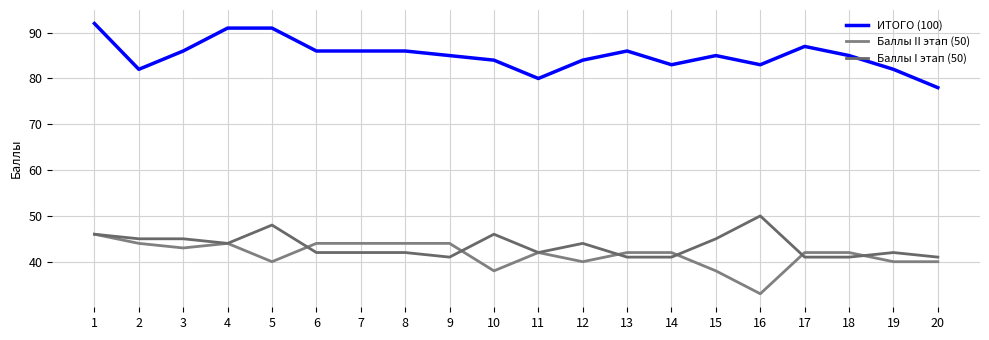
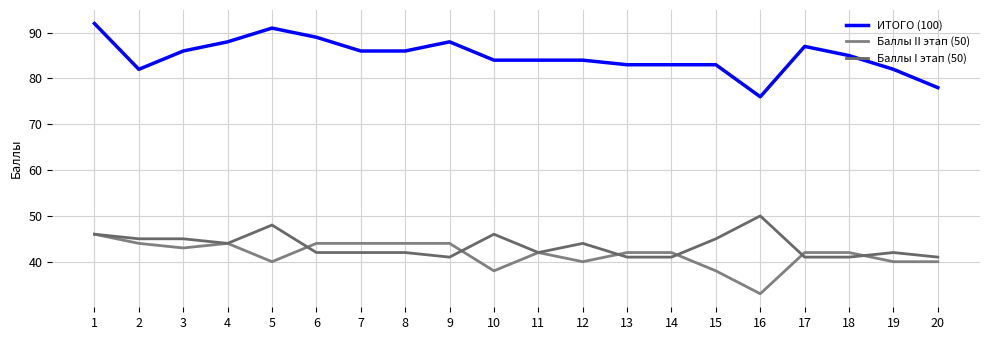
ИТОГО (100), 4: 91 -> 88
ИТОГО (100), 6: 86 -> 89
ИТОГО (100), 9: 85 -> 88
ИТОГО (100), 11: 80 -> 84
ИТОГО (100), 13: 86 -> 83
ИТОГО (100), 15: 85 -> 83
ИТОГО (100), 16: 83 -> 76
